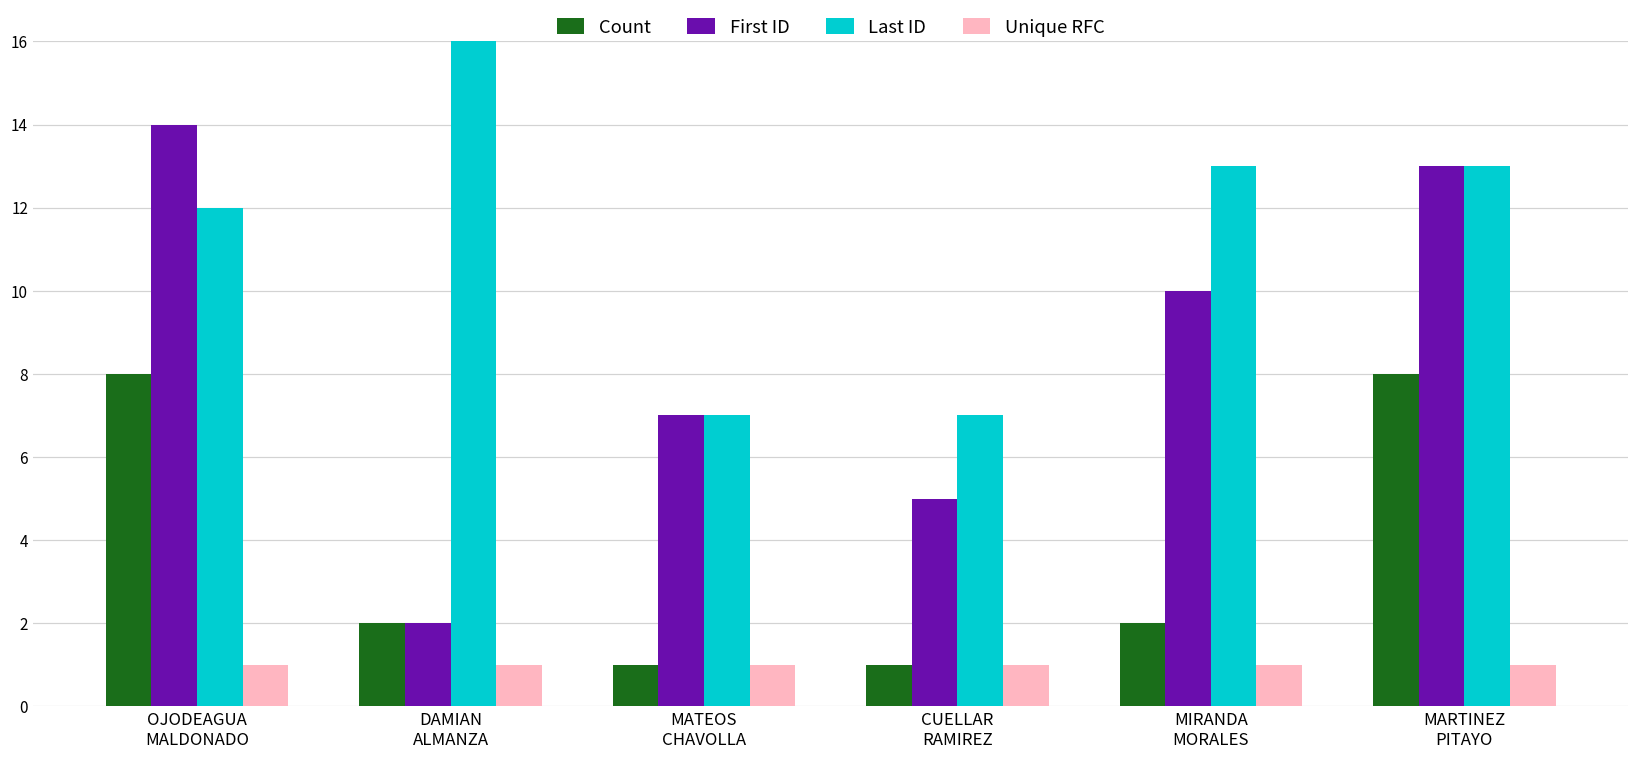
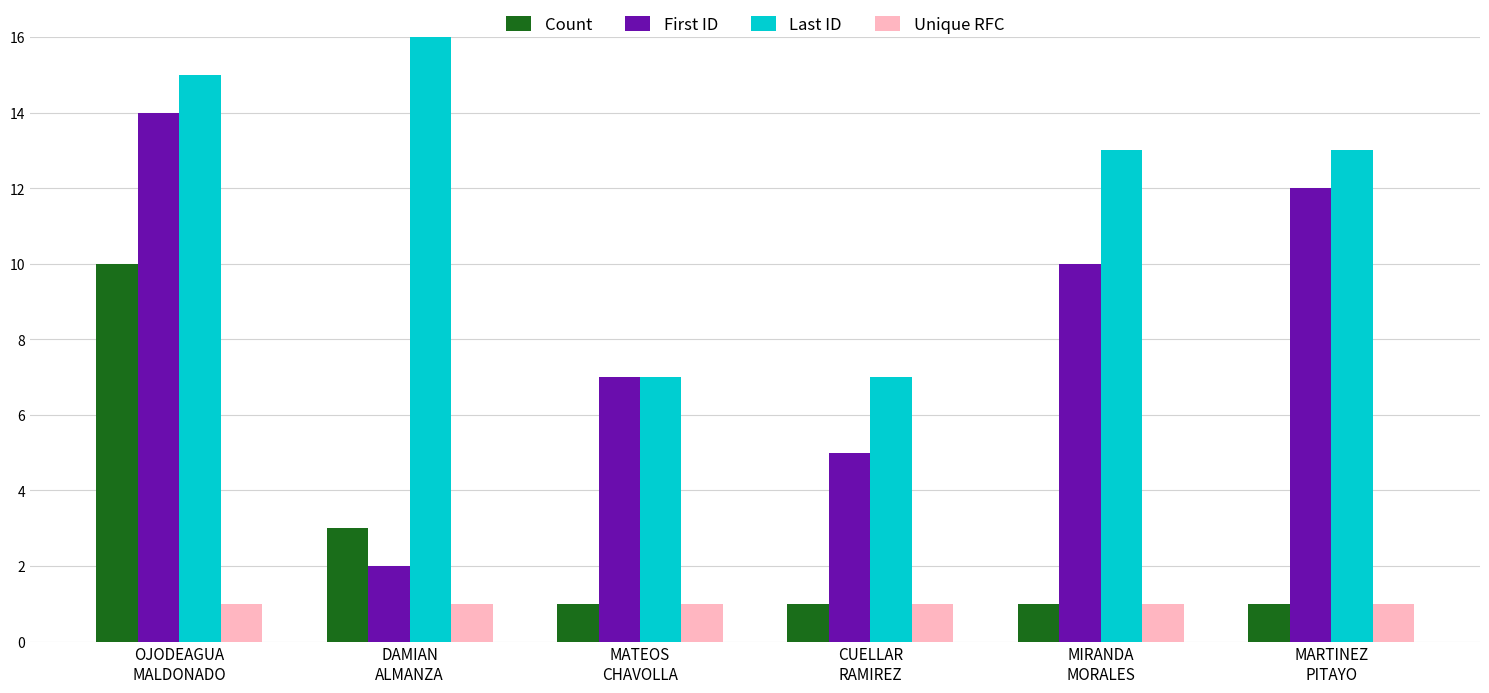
Count, OJODEAGUA MALDONADO: 8 -> 10
Last ID, OJODEAGUA MALDONADO: 12 -> 15
Count, DAMIAN ALMANZA: 2 -> 3
Count, MIRANDA MORALES: 2 -> 1
Count, MARTINEZ PITAYO: 8 -> 1
First ID, MARTINEZ PITAYO: 13 -> 12
